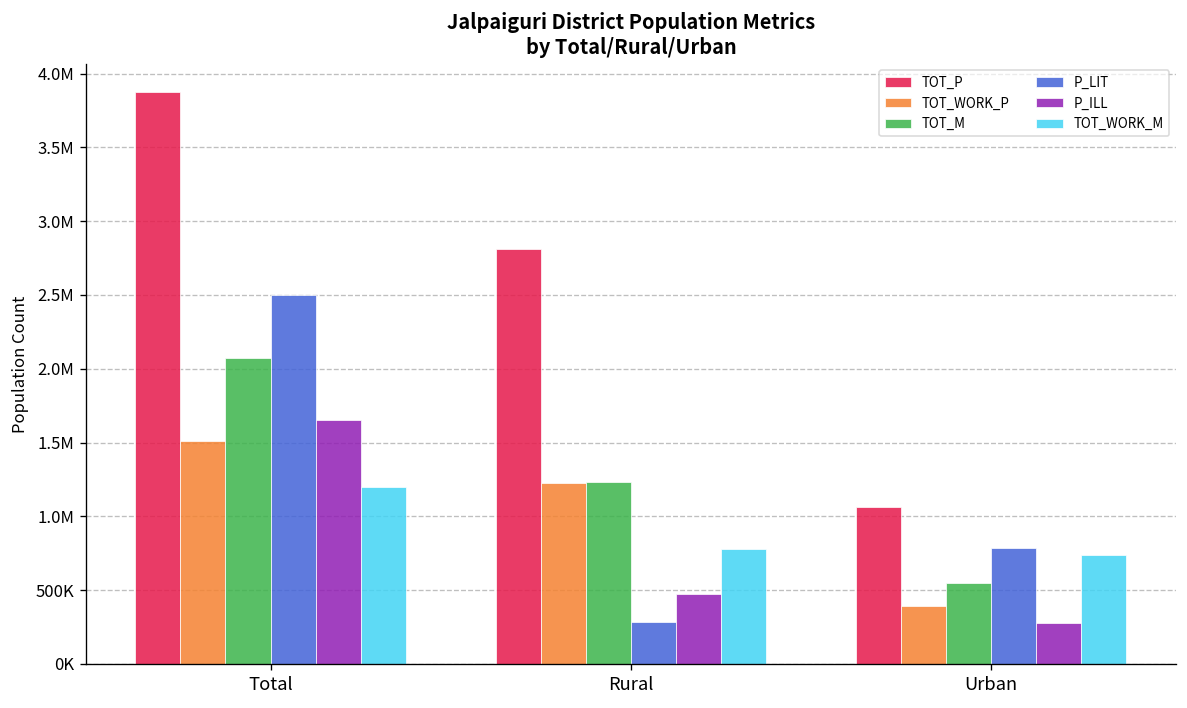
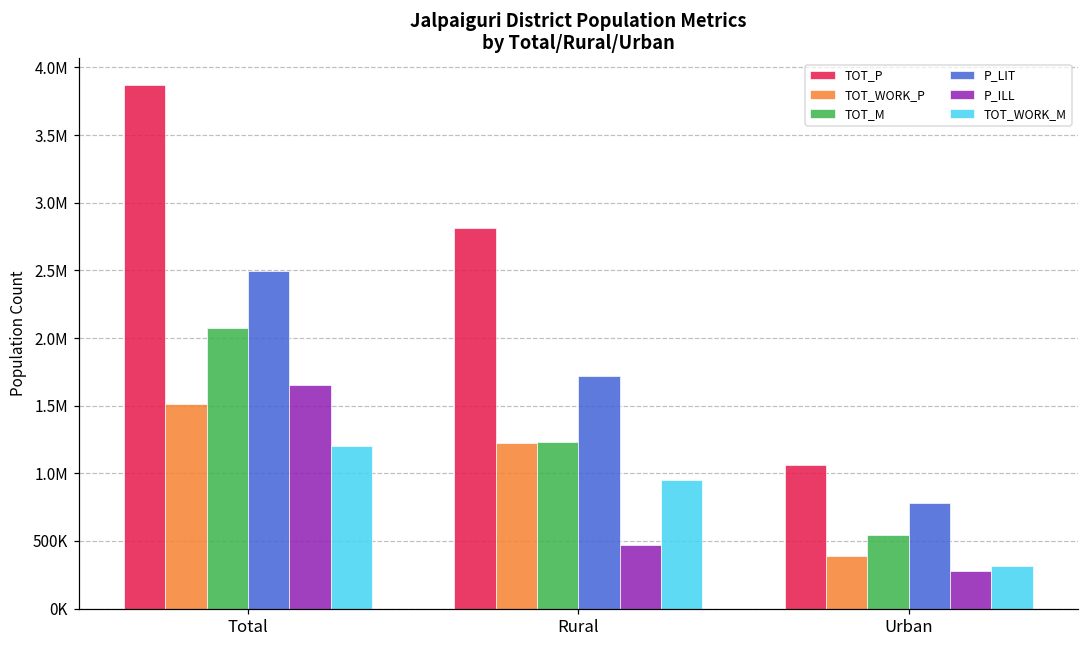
P_LIT, Rural: 280000 -> 1720000
TOT_WORK_M, Rural: 780000 -> 950000
TOT_WORK_M, Urban: 740000 -> 310000
